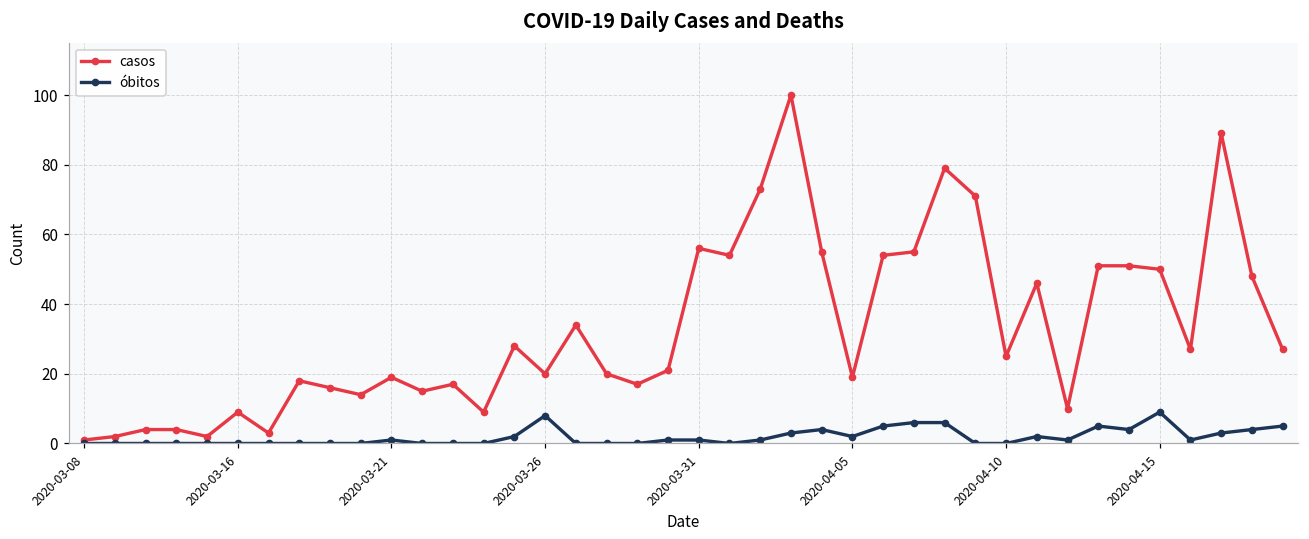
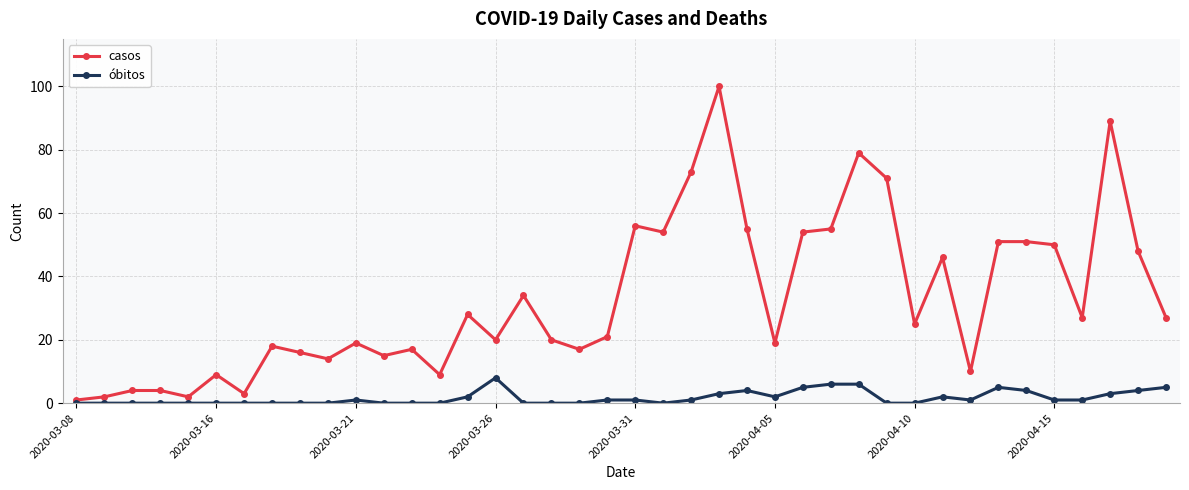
óbitos, 2020-04-15: 9 -> 1
